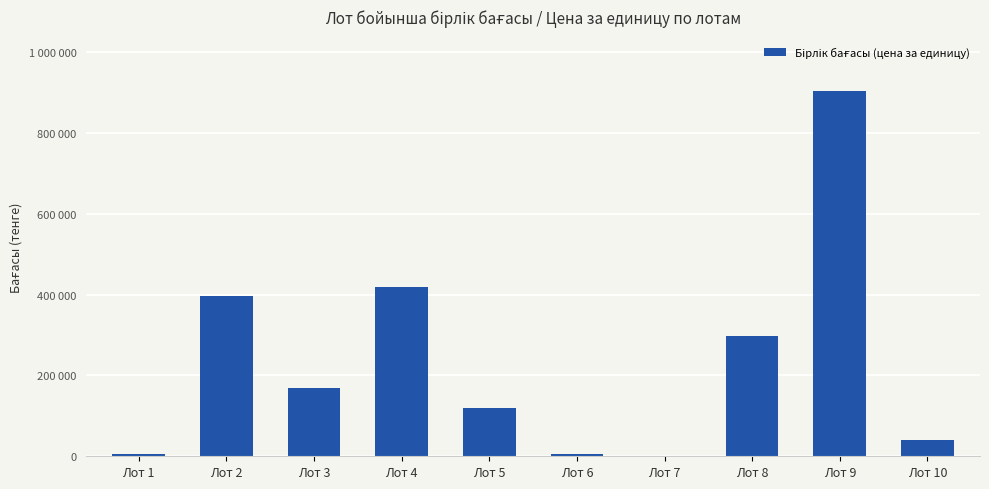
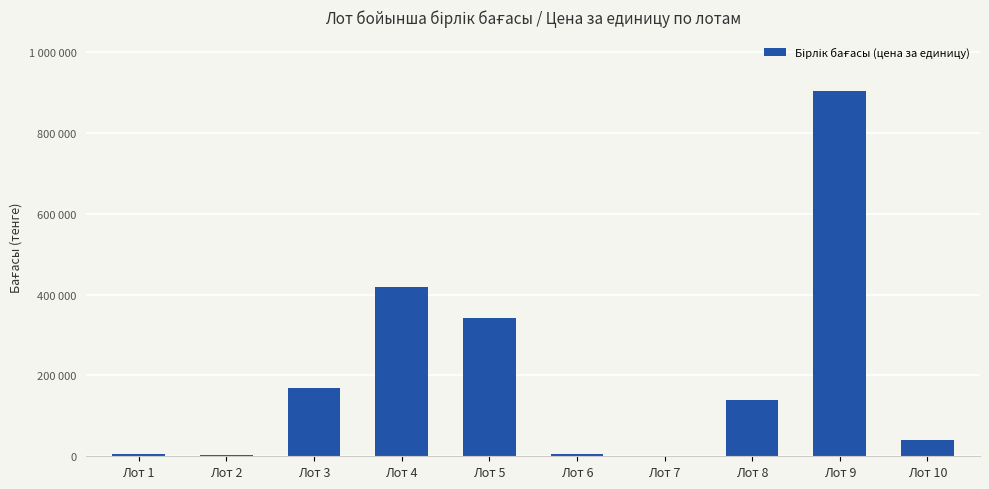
Лот 2: 400000 -> 0
Лот 5: 120000 -> 340000
Лот 8: 300000 -> 140000
